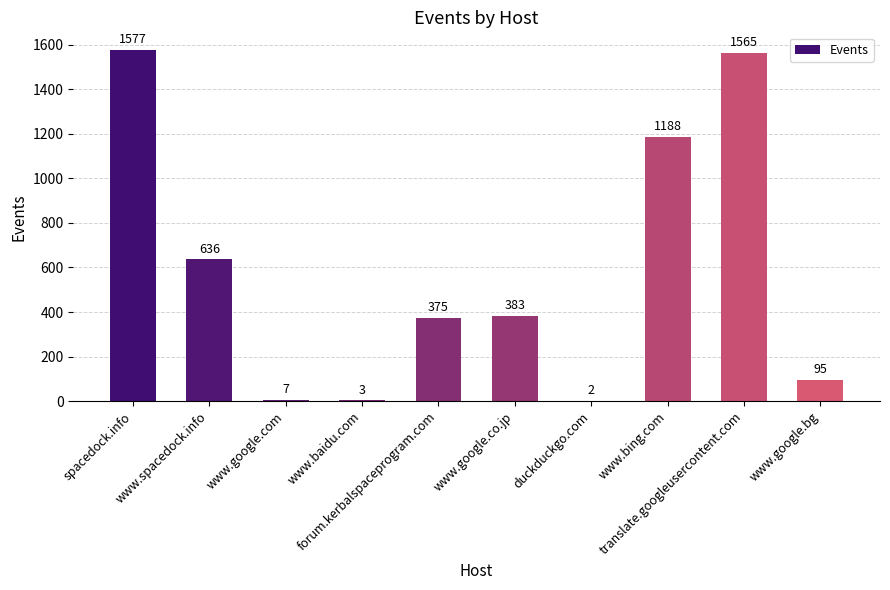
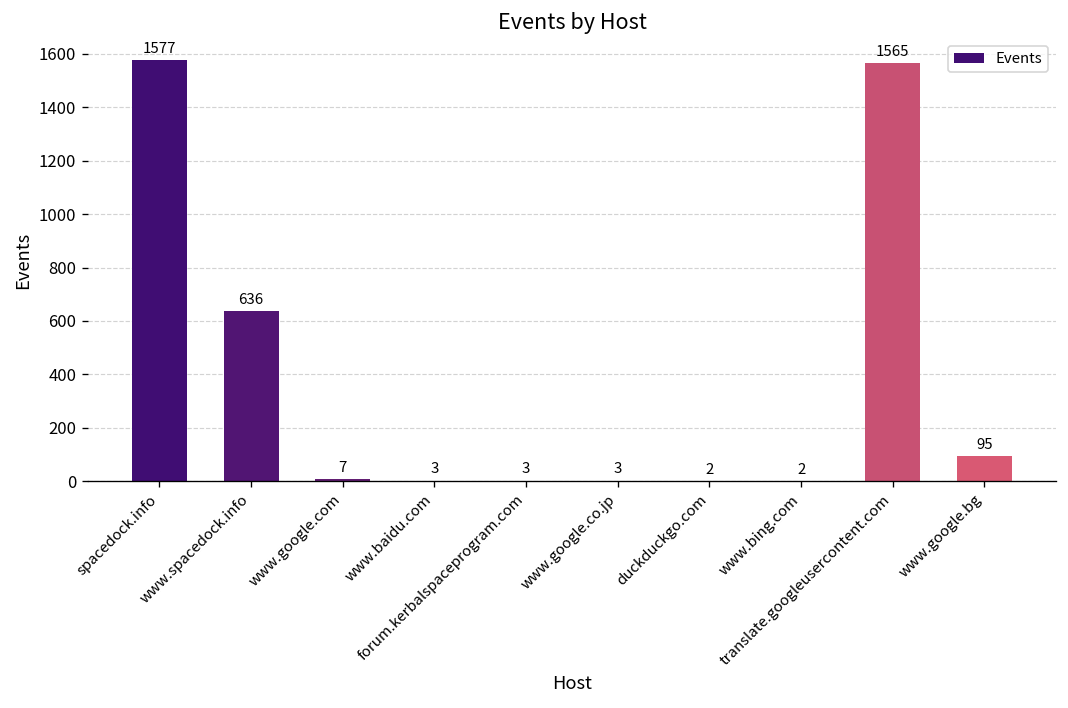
forum.kerbalspaceprogram.com: 375 -> 3
www.google.co.jp: 383 -> 3
www.bing.com: 1188 -> 2
